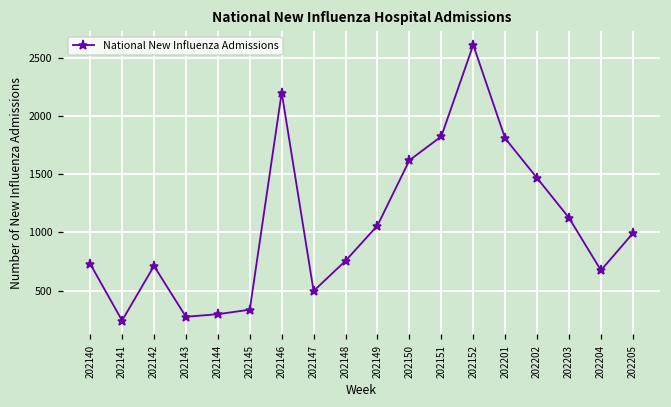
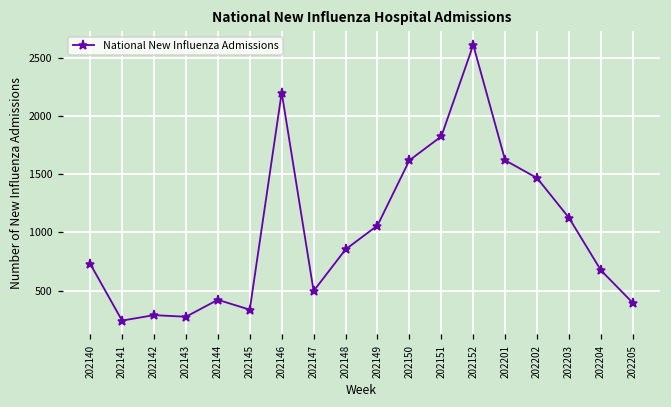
202142: 710 -> 290
202144: 300 -> 420
202148: 760 -> 850
202201: 1810 -> 1620
202205: 990 -> 390
